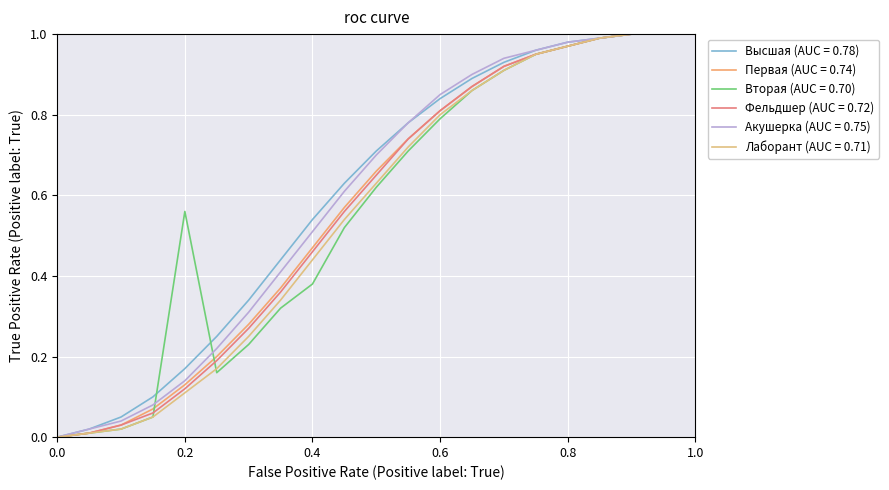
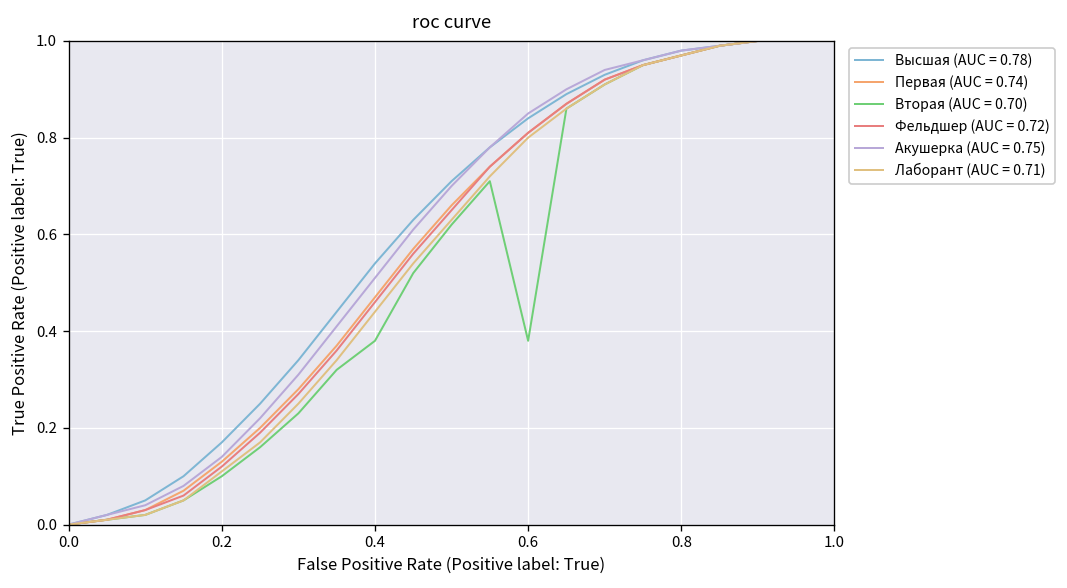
Вторая (AUC = 0.70), 0.2: 0.56 -> 0.10
Вторая (AUC = 0.70), 0.6: 0.79 -> 0.38
